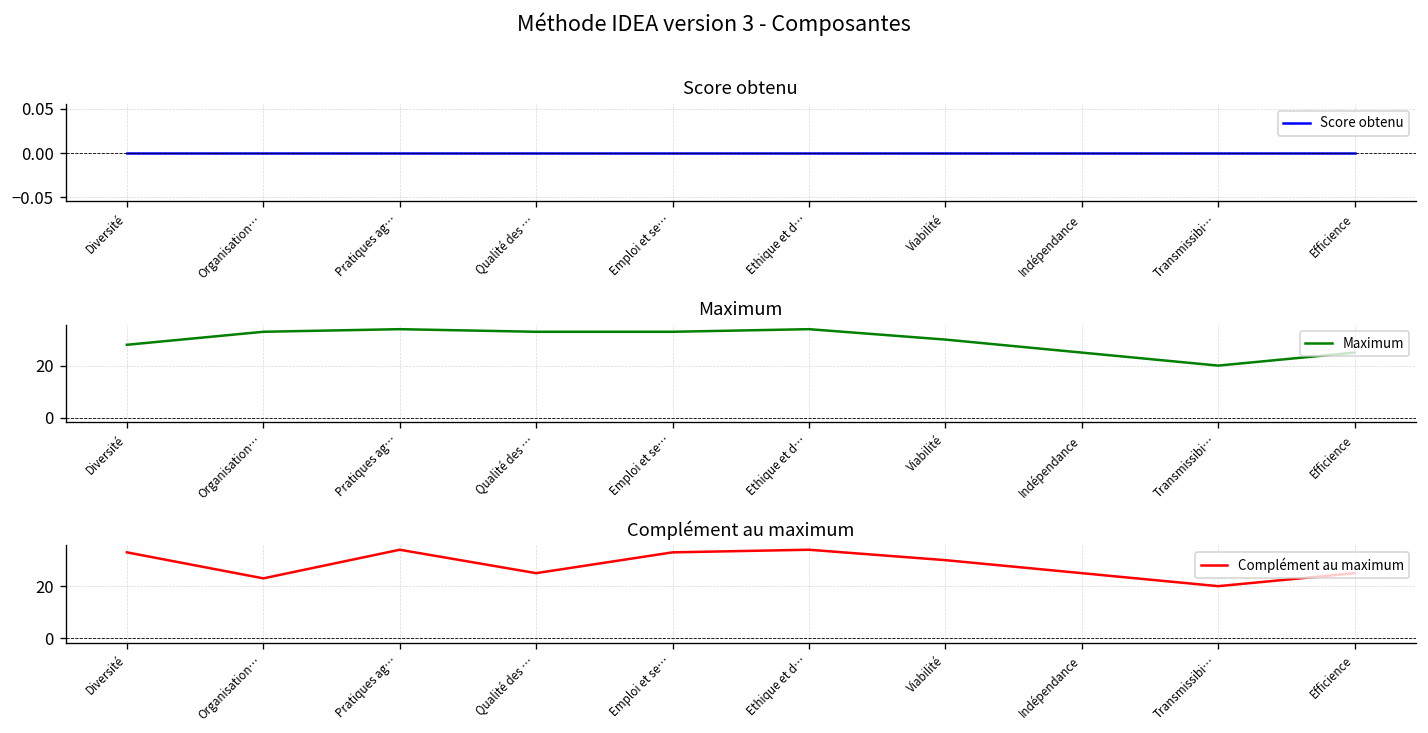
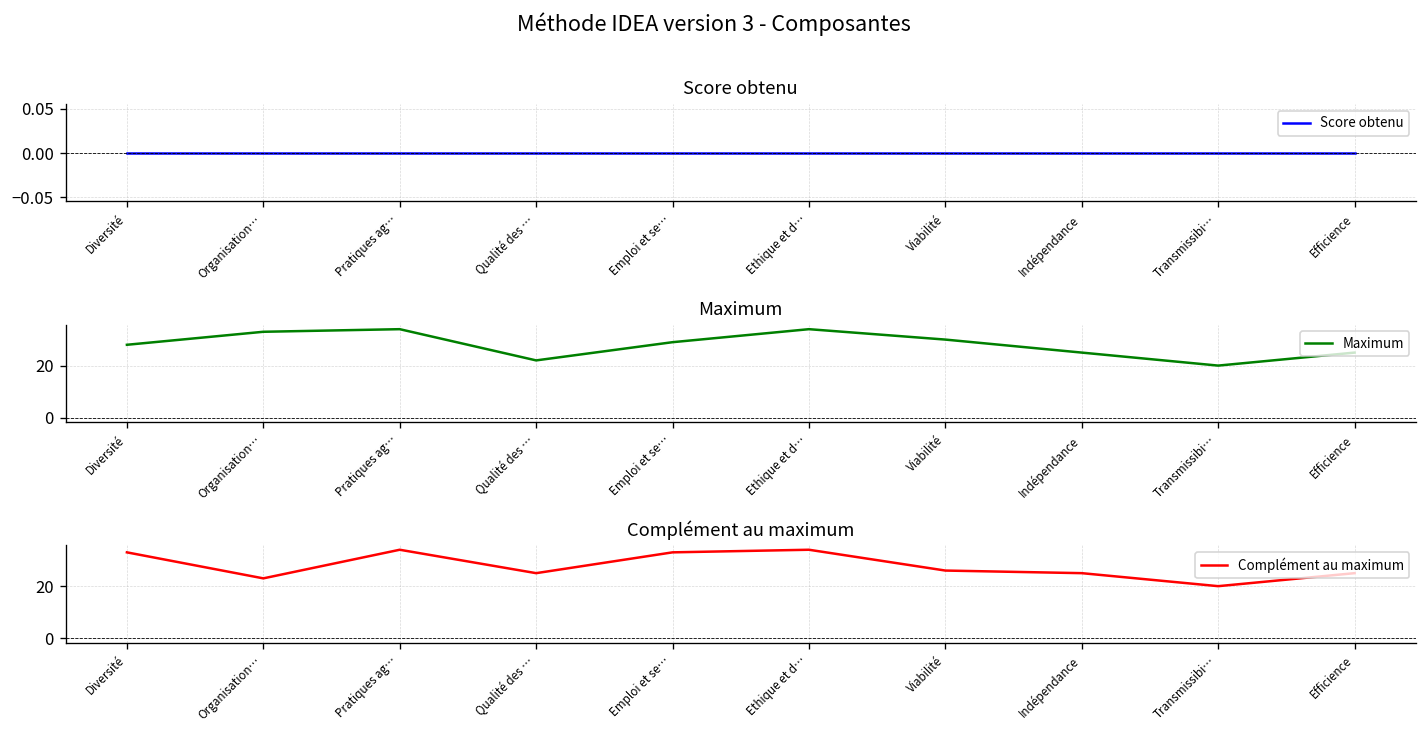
Maximum, Qualité des …: 33 -> 22
Maximum, Emploi et se…: 33 -> 29
Complément au maximum, Viabilité: 30 -> 26
